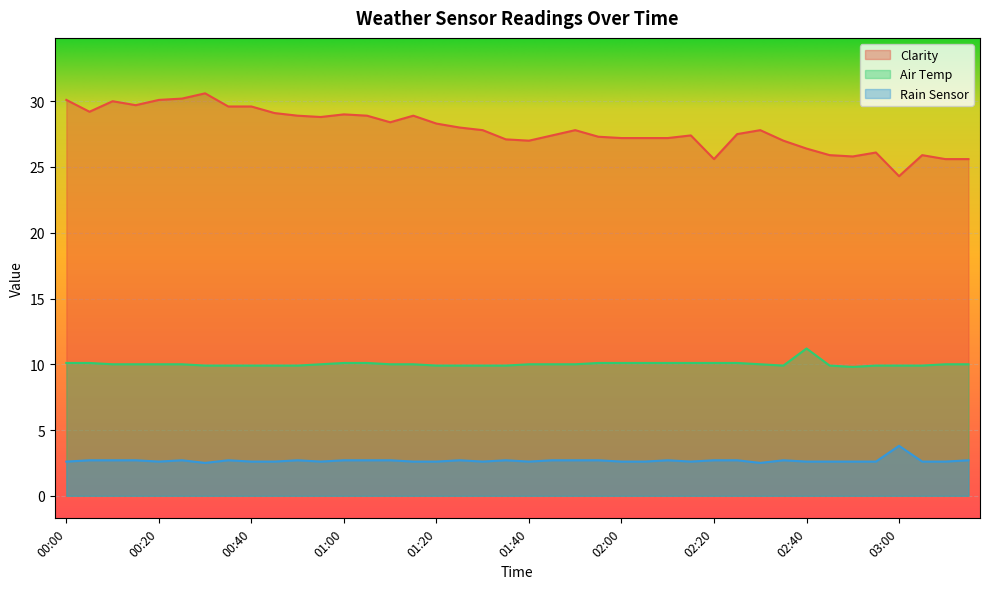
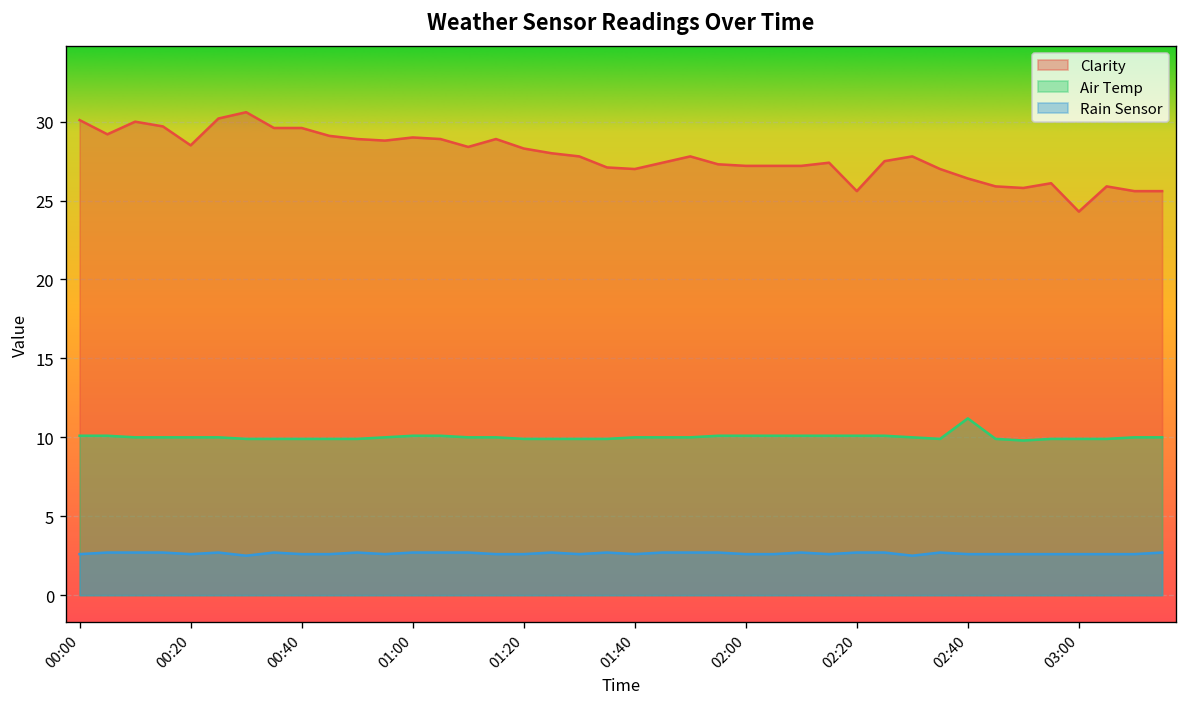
Clarity, 00:20: 30.1 -> 28.5
Rain Sensor, 03:00: 3.8 -> 2.6
